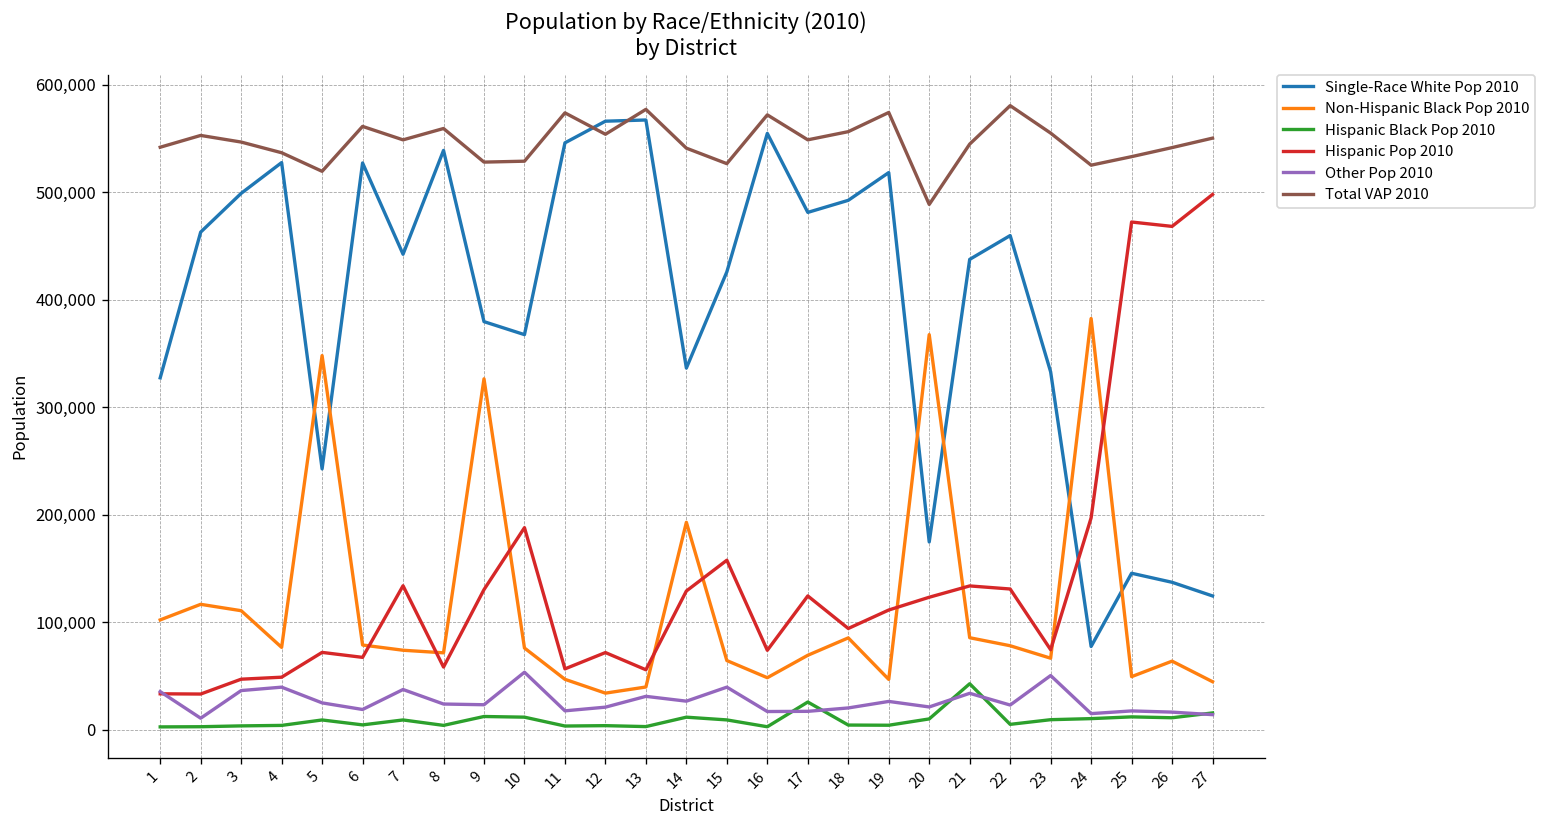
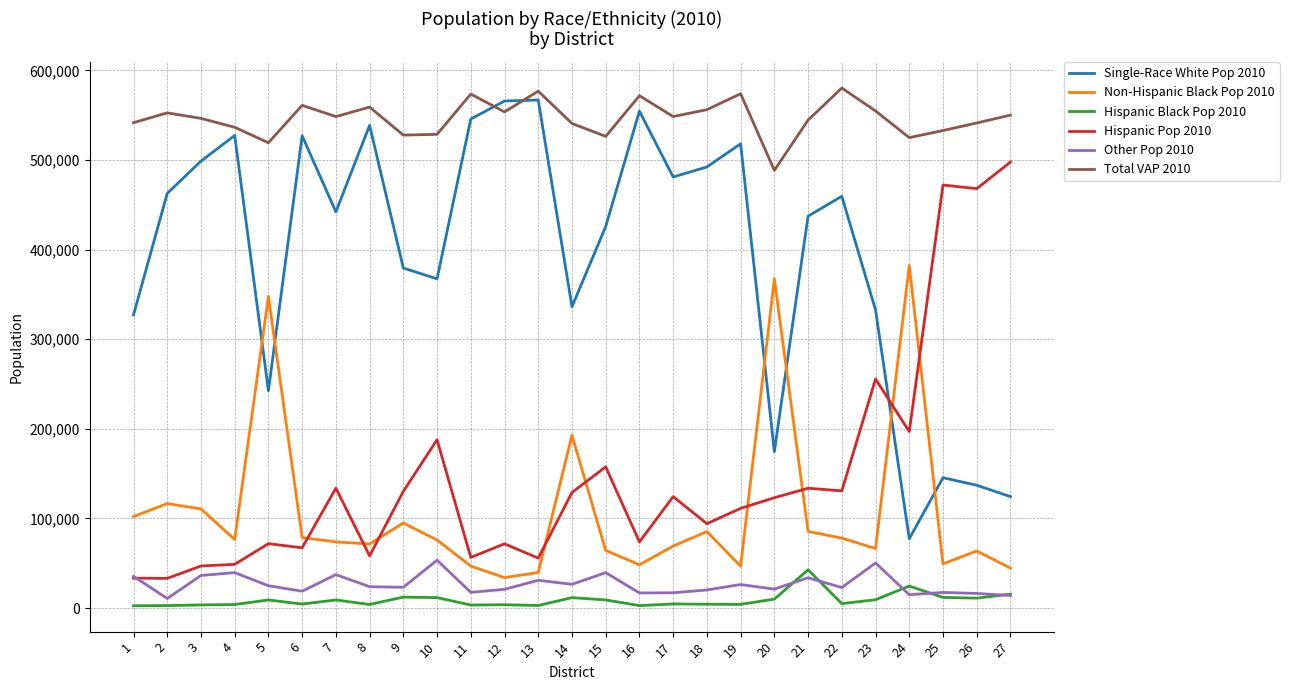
Non-Hispanic Black Pop 2010, 9: 330,000 -> 90,000
Hispanic Black Pop 2010, 17: 30,000 -> 0
Hispanic Pop 2010, 23: 70,000 -> 260,000
Hispanic Black Pop 2010, 24: 10,000 -> 20,000
